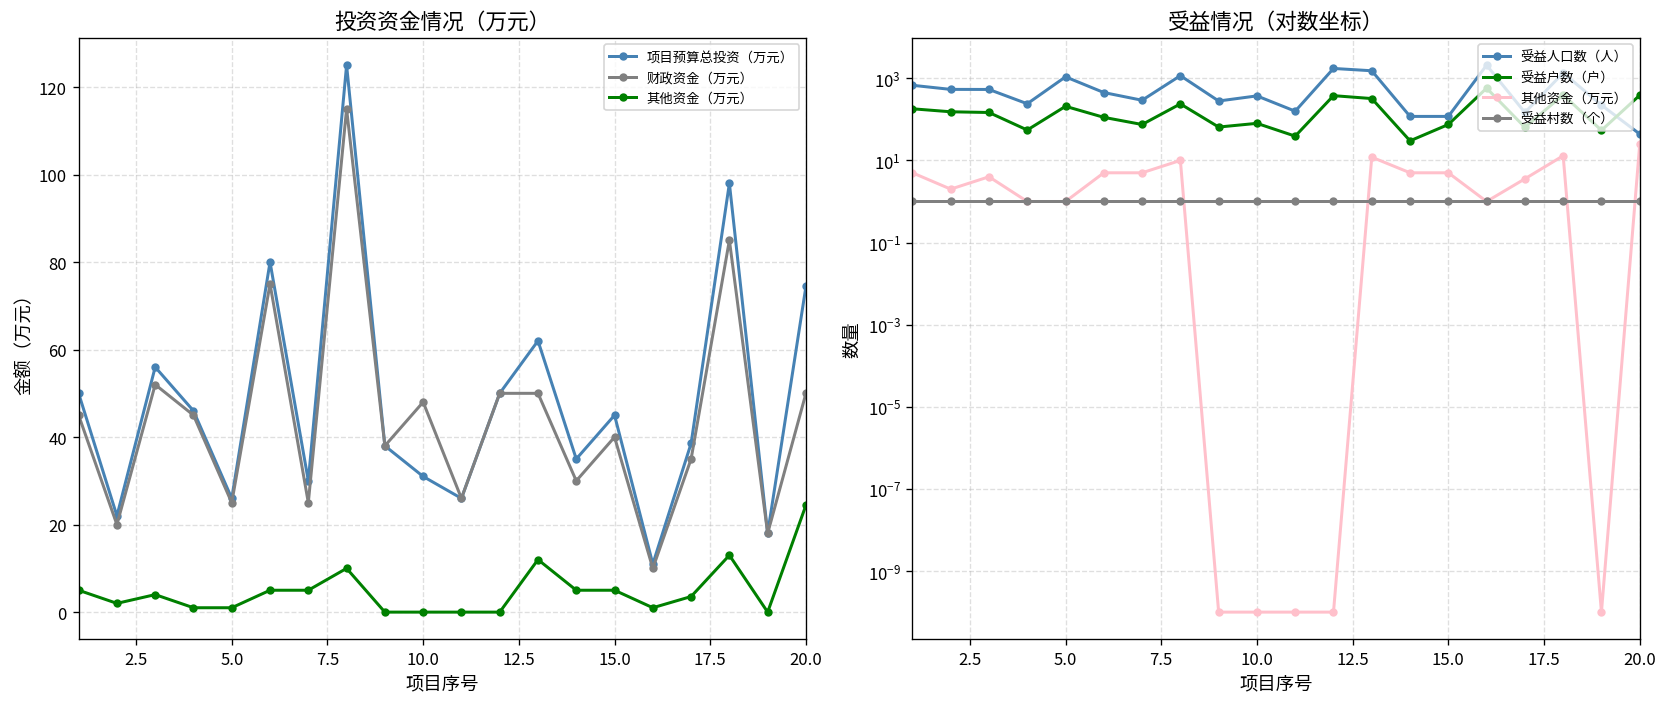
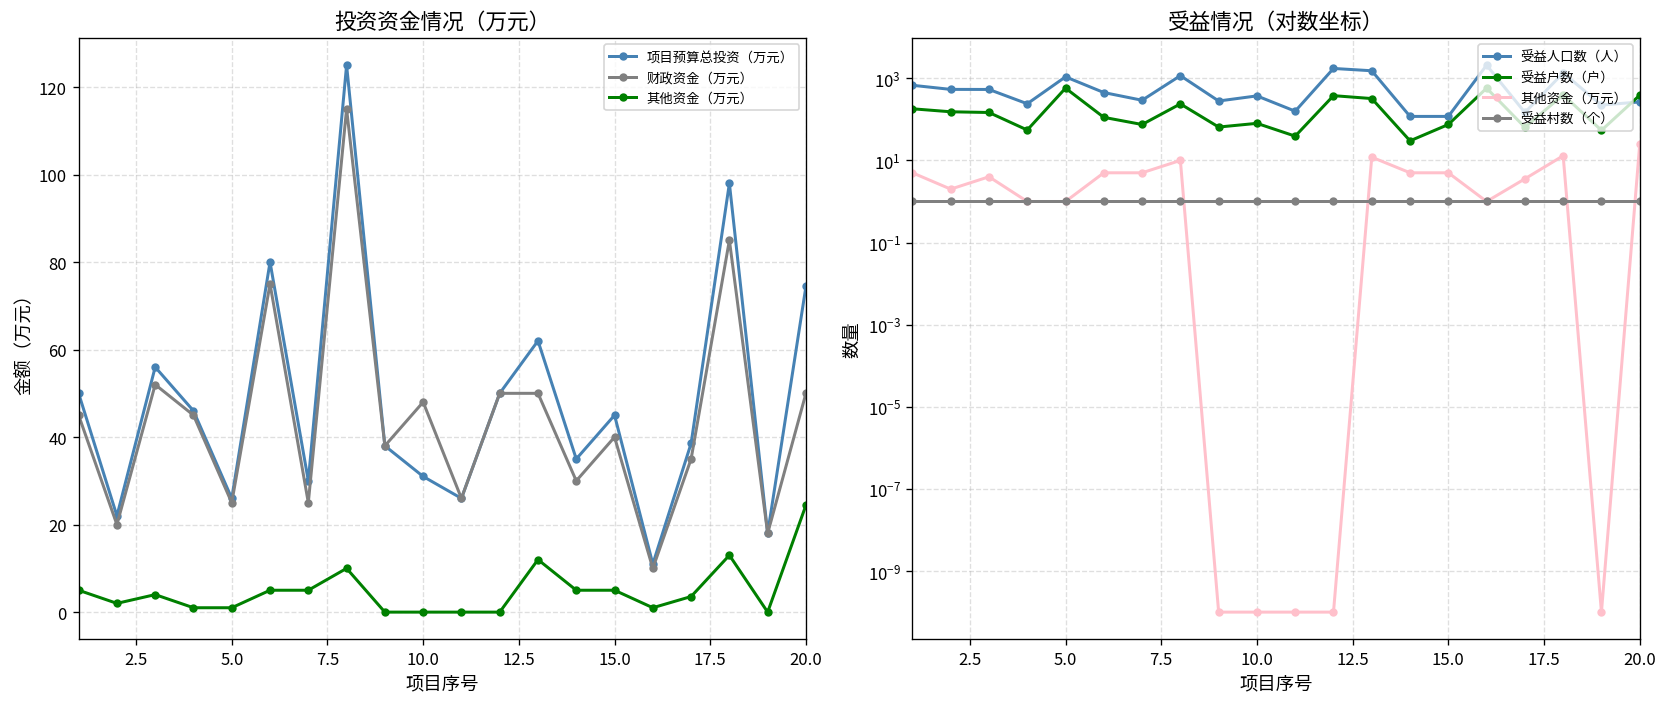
受益情况（对数坐标）, 受益户数（户）, 5.0: 200 -> 600
受益情况（对数坐标）, 受益人口数（人）, 20.0: 40 -> 300
